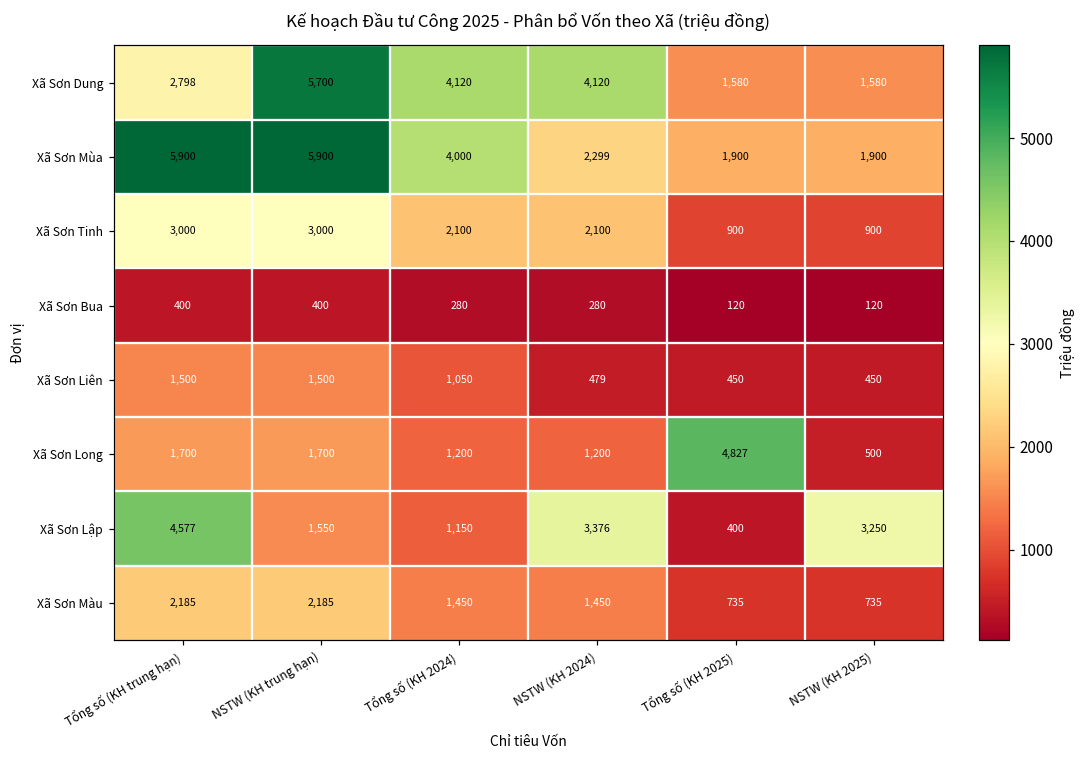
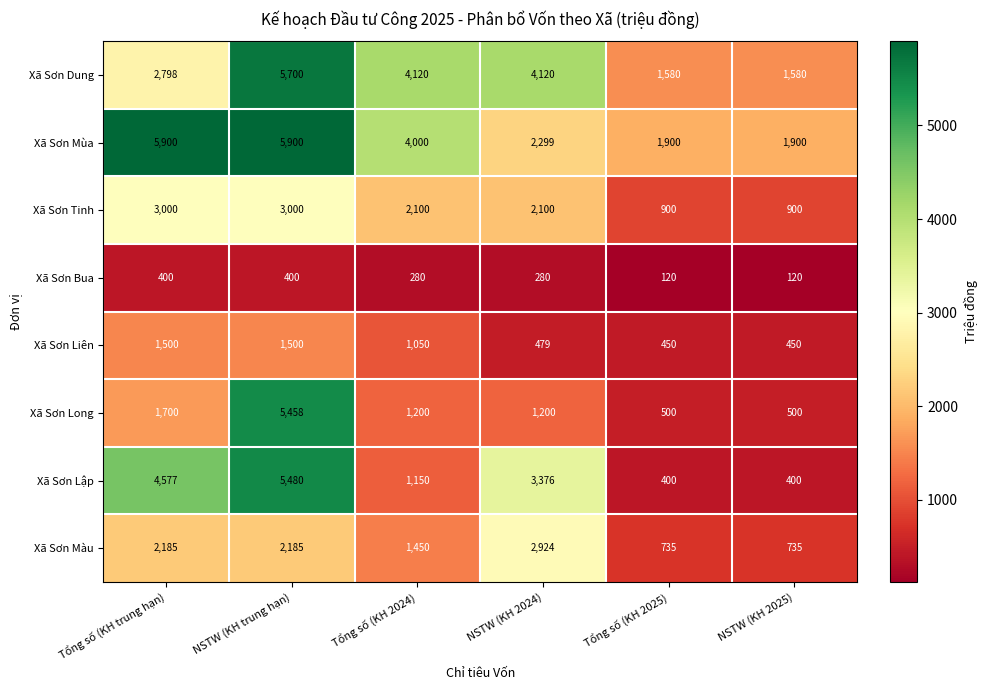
Xã Sơn Long, NSTW (KH trung hạn): 1,700 -> 5,458
Xã Sơn Long, Tổng số (KH 2025): 4,827 -> 500
Xã Sơn Lập, NSTW (KH trung hạn): 1,550 -> 5,480
Xã Sơn Lập, NSTW (KH 2025): 3,250 -> 400
Xã Sơn Màu, NSTW (KH 2024): 1,450 -> 2,924
